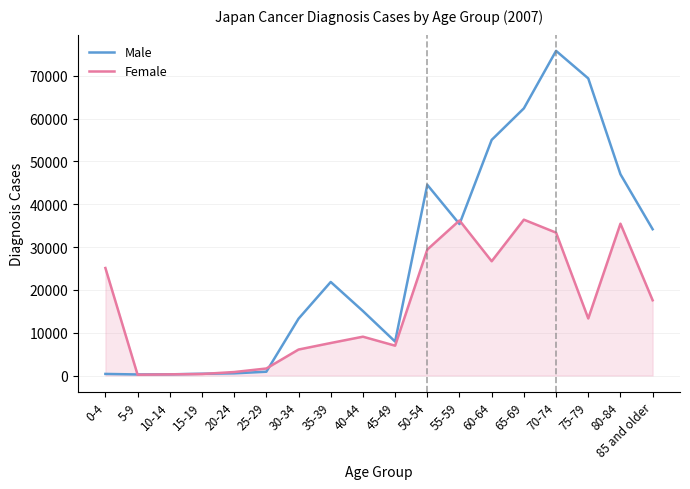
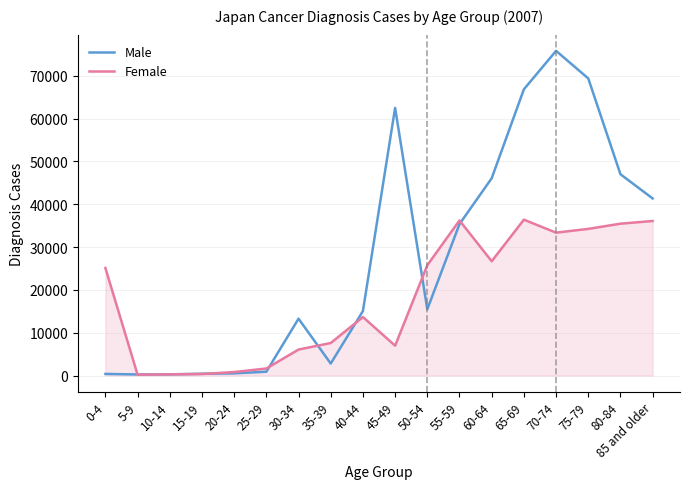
Male, 35-39: 22000 -> 3000
Female, 40-44: 9000 -> 14000
Male, 45-49: 8000 -> 63000
Male, 50-54: 45000 -> 15000
Female, 50-54: 29000 -> 26000
Male, 60-64: 55000 -> 46000
Male, 65-69: 62000 -> 67000
Female, 75-79: 13000 -> 34000
Male, 85 and older: 34000 -> 41000
Female, 85 and older: 18000 -> 36000
